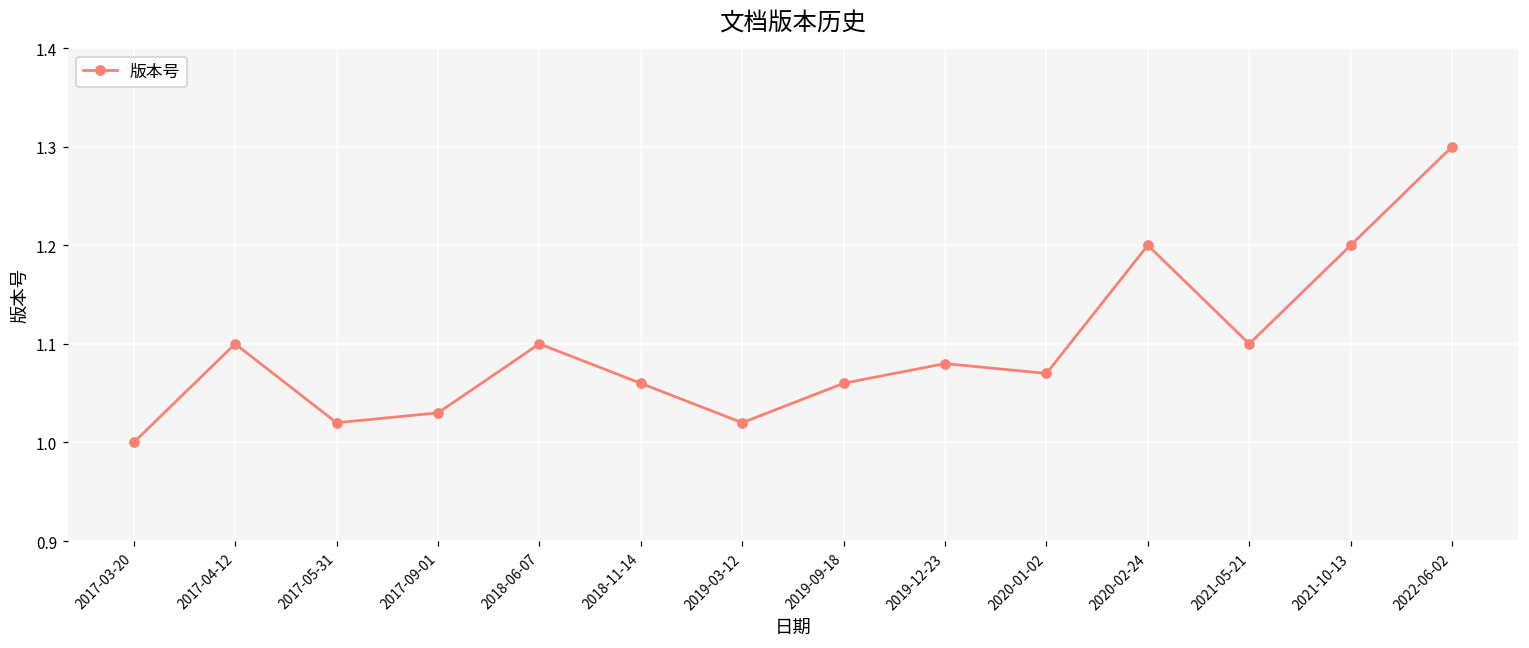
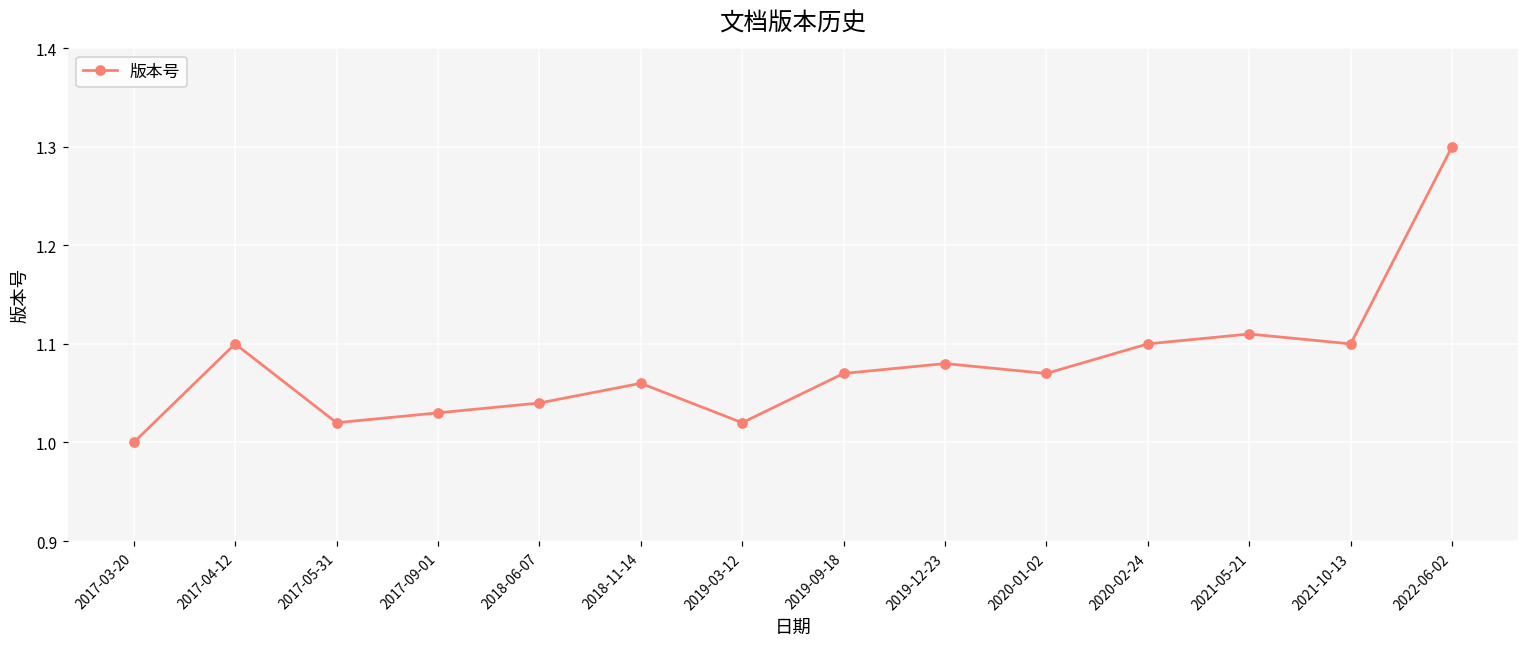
2018-06-07: 1.10 -> 1.04
2019-09-18: 1.06 -> 1.07
2020-02-24: 1.2 -> 1.1
2021-05-21: 1.10 -> 1.11
2021-10-13: 1.2 -> 1.1
